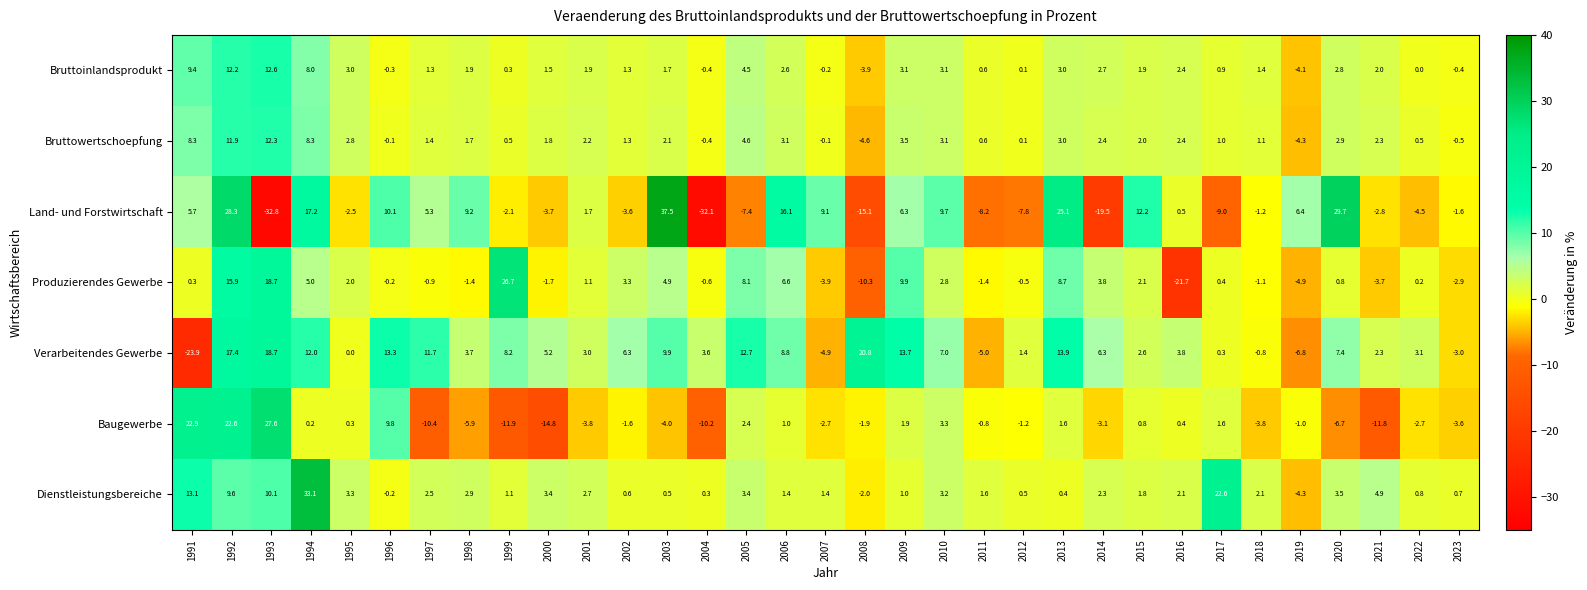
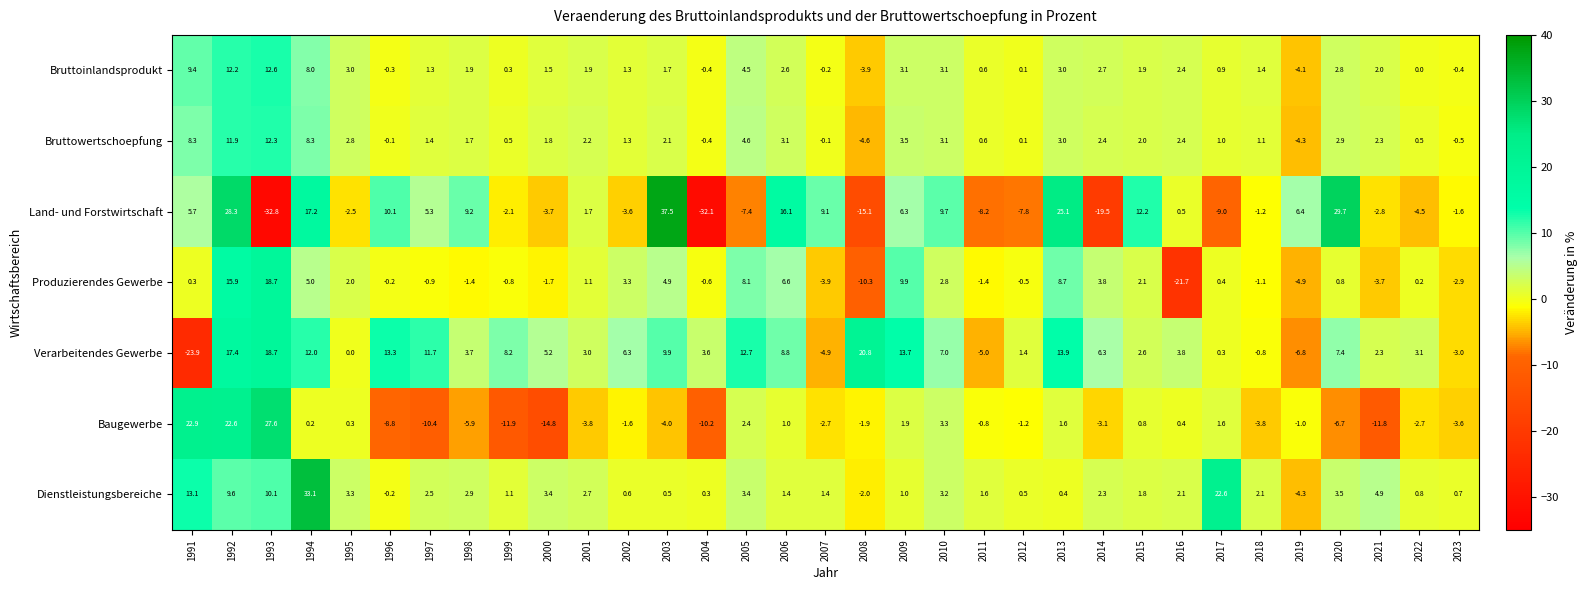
Produzierendes Gewerbe, 1999: 26.7 -> -0.8
Baugewerbe, 1996: 9.8 -> -8.8
